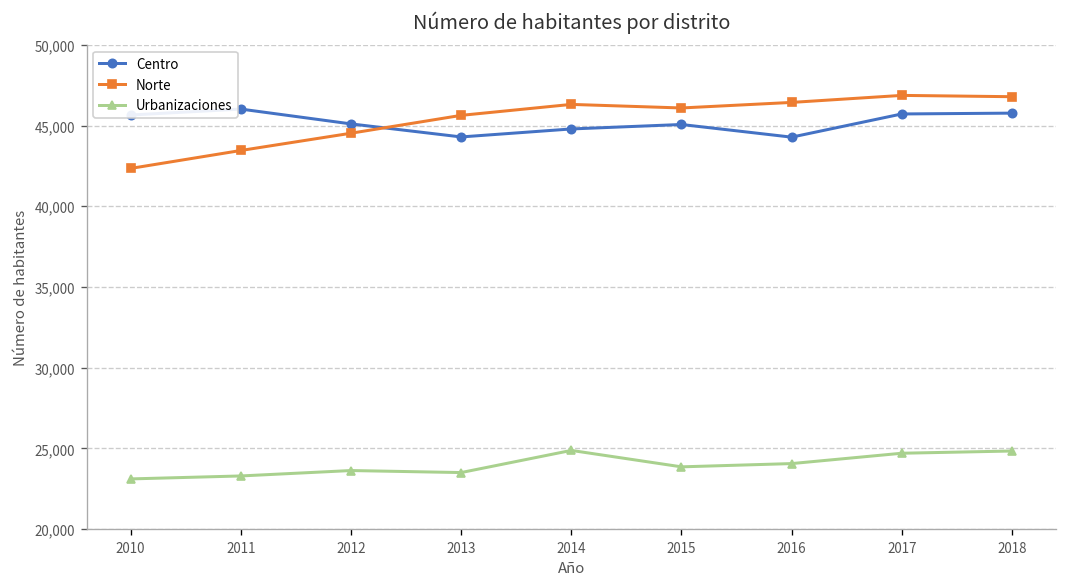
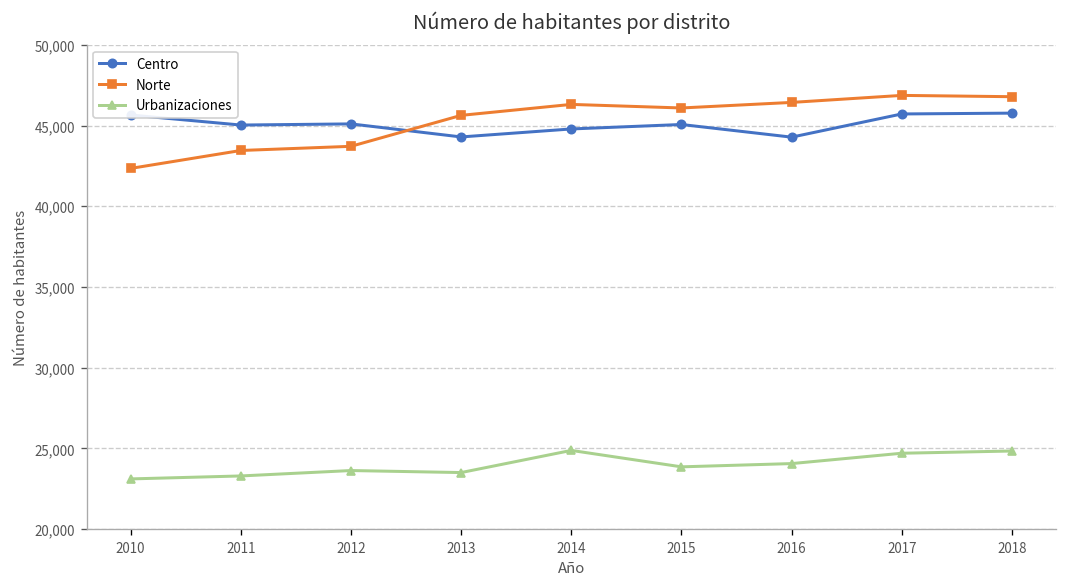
Centro, 2011: 46,000 -> 45,000
Norte, 2012: 44,500 -> 43,700
